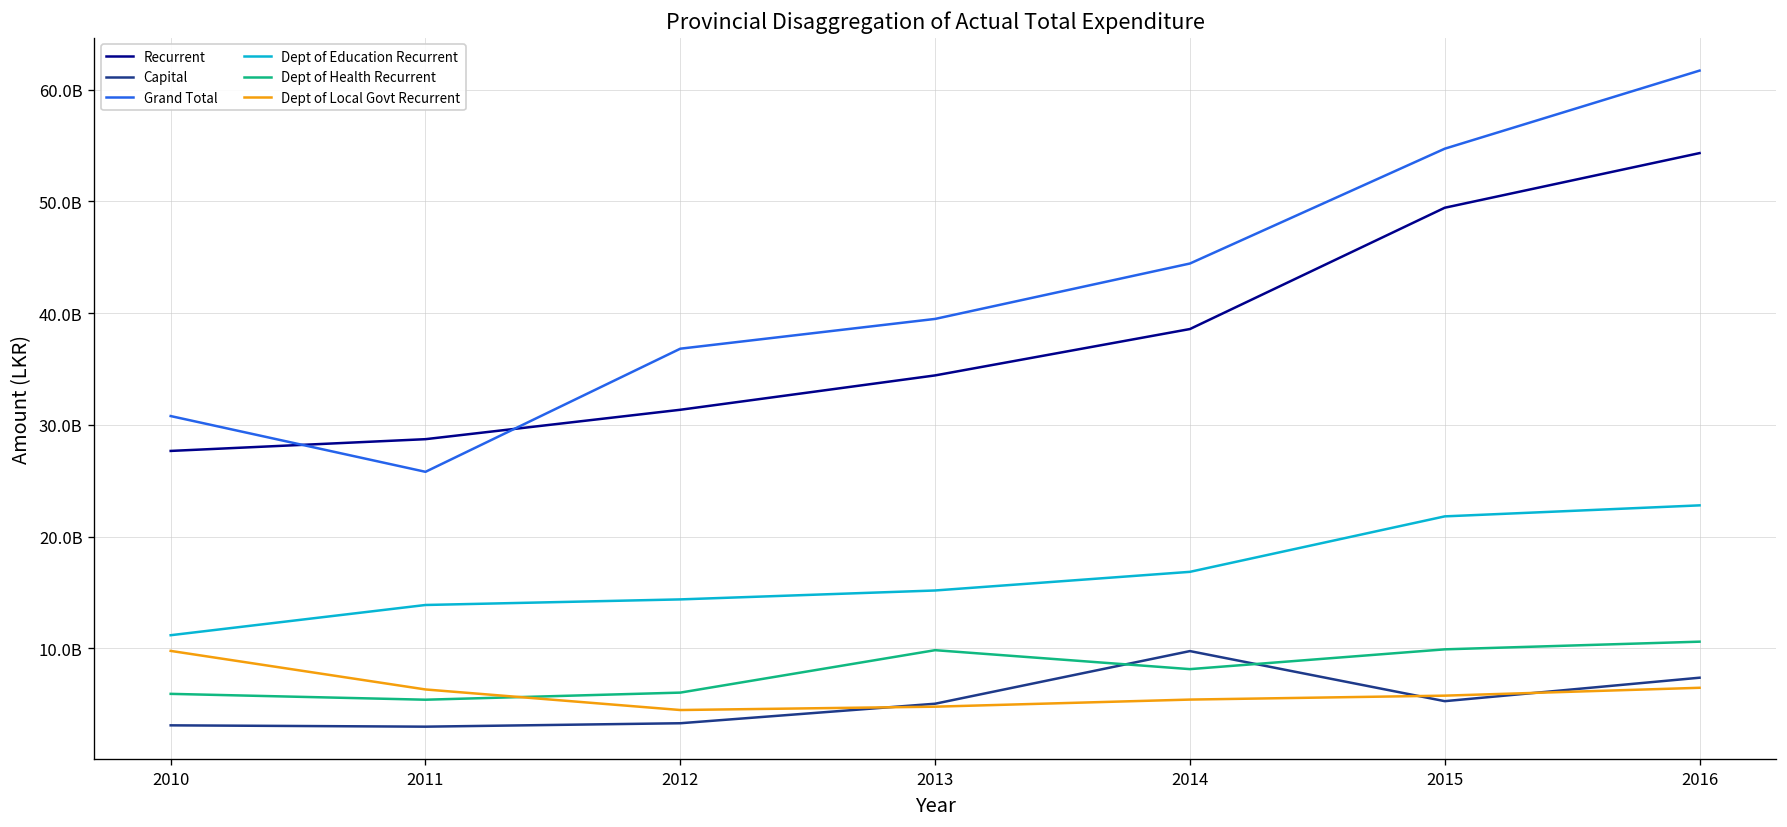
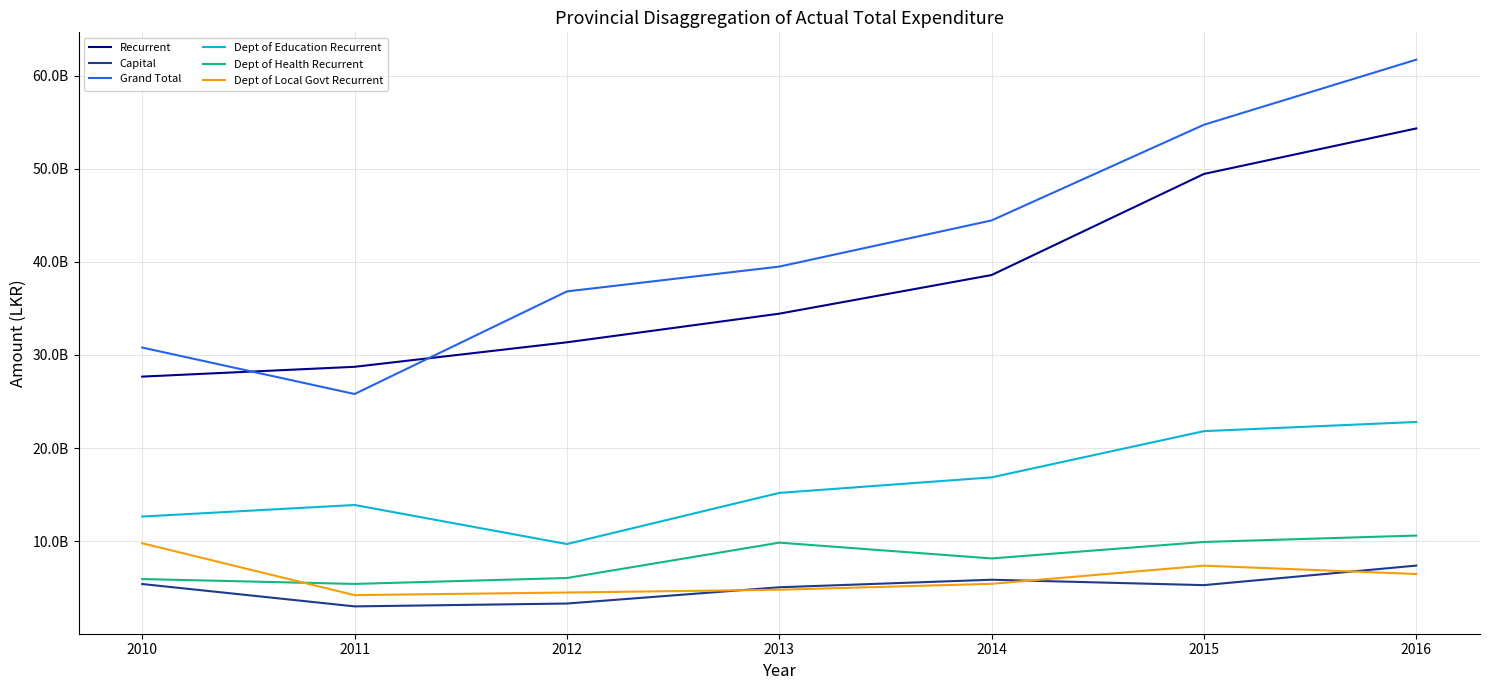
Capital, 2010: 3000000000 -> 5000000000
Dept of Education Recurrent, 2010: 11000000000 -> 13000000000
Dept of Local Govt Recurrent, 2011: 6000000000 -> 4000000000
Dept of Education Recurrent, 2012: 14000000000 -> 10000000000
Capital, 2014: 10000000000 -> 6000000000
Dept of Local Govt Recurrent, 2015: 6000000000 -> 7000000000
